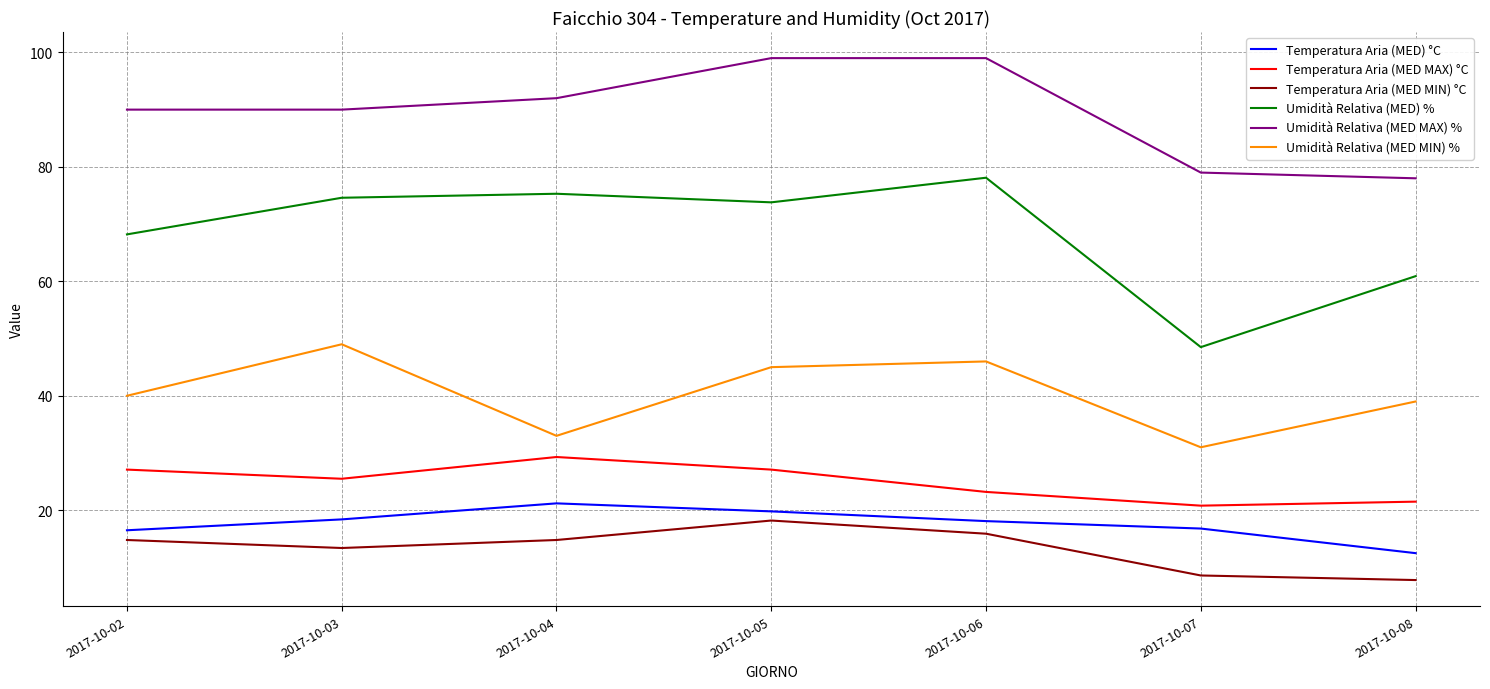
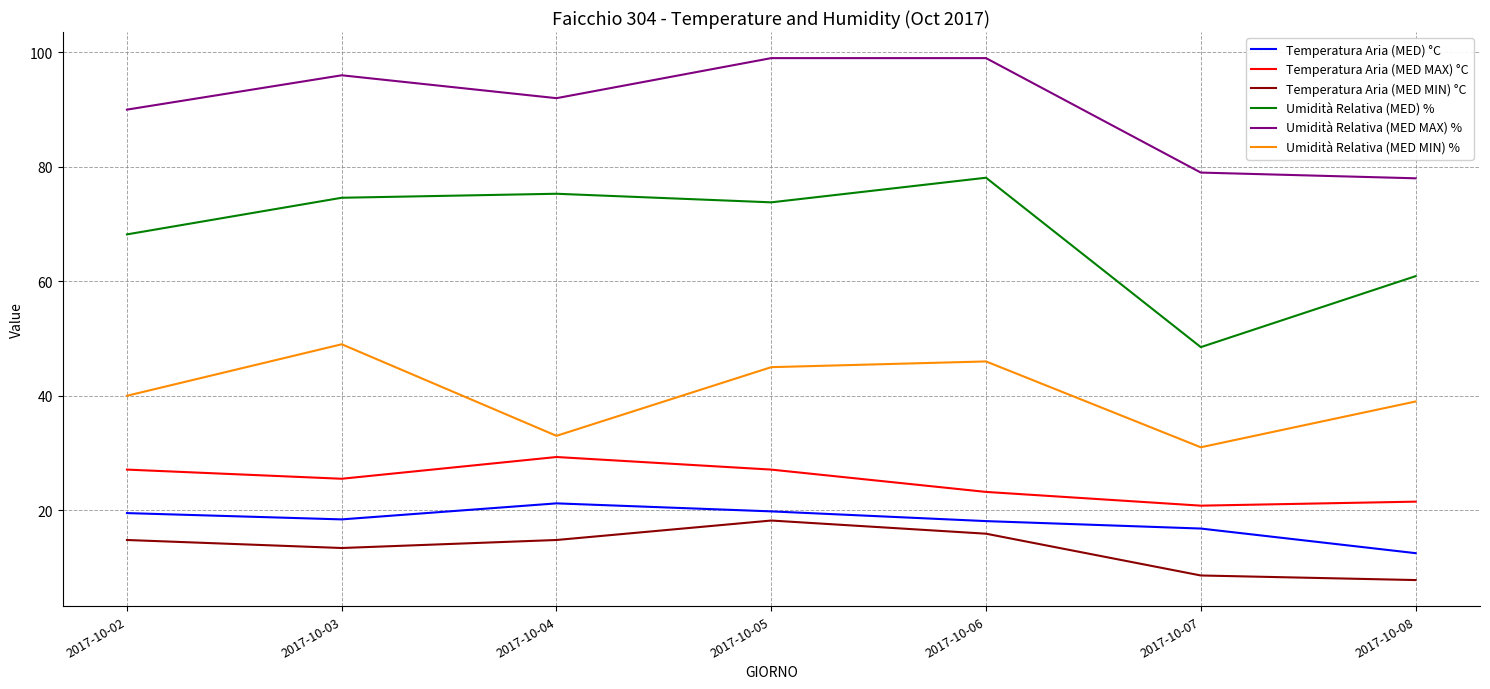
Temperatura Aria (MED) °C, 2017-10-02: 17 -> 20
Umidità Relativa (MED MAX) %, 2017-10-03: 90 -> 96
